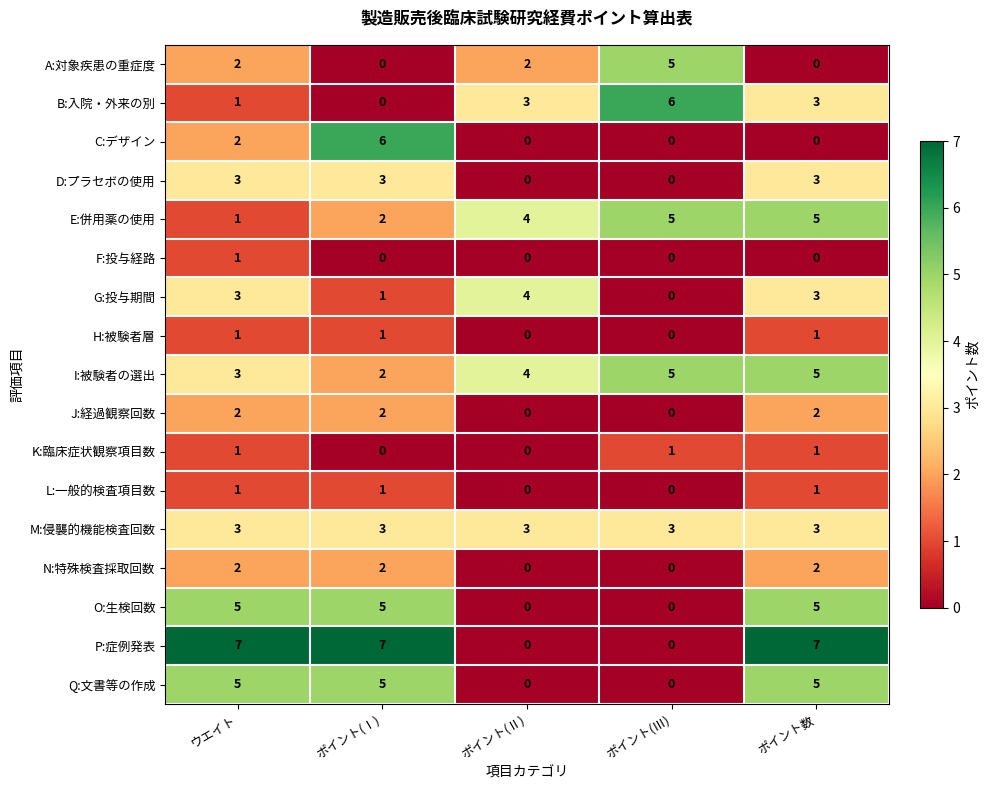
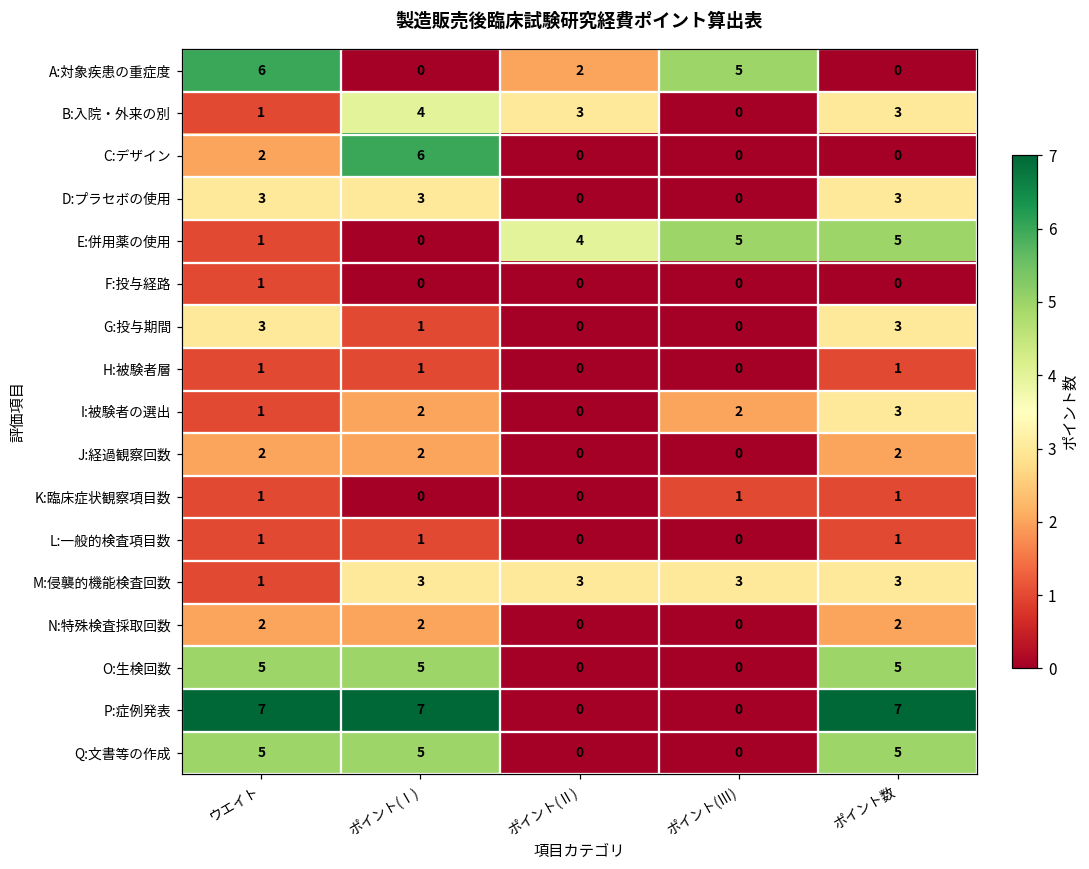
A:対象疾患の重症度, ウエイト: 2 -> 6
B:入院・外来の別, ポイント(Ⅰ): 0 -> 4
B:入院・外来の別, ポイント(Ⅲ): 6 -> 0
E:併用薬の使用, ポイント(Ⅰ): 2 -> 0
G:投与期間, ポイント(Ⅱ): 4 -> 0
I:被験者の選出, ウエイト: 3 -> 1
I:被験者の選出, ポイント(Ⅱ): 4 -> 0
I:被験者の選出, ポイント(Ⅲ): 5 -> 2
I:被験者の選出, ポイント数: 5 -> 3
M:侵襲的機能検査回数, ウエイト: 3 -> 1
